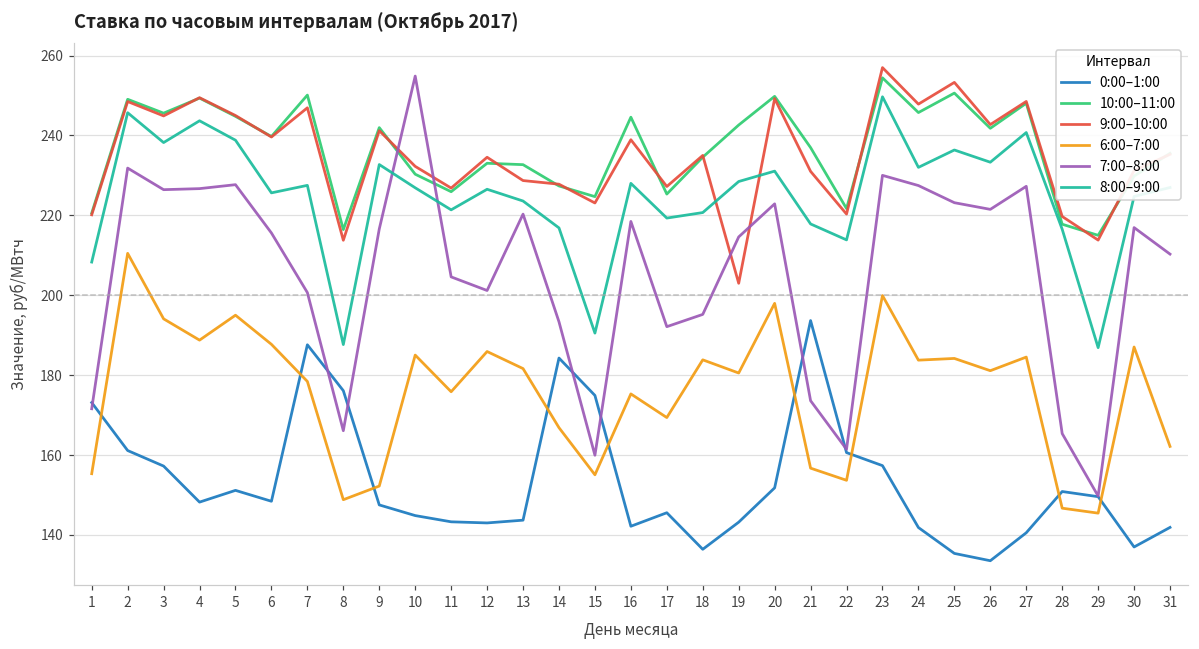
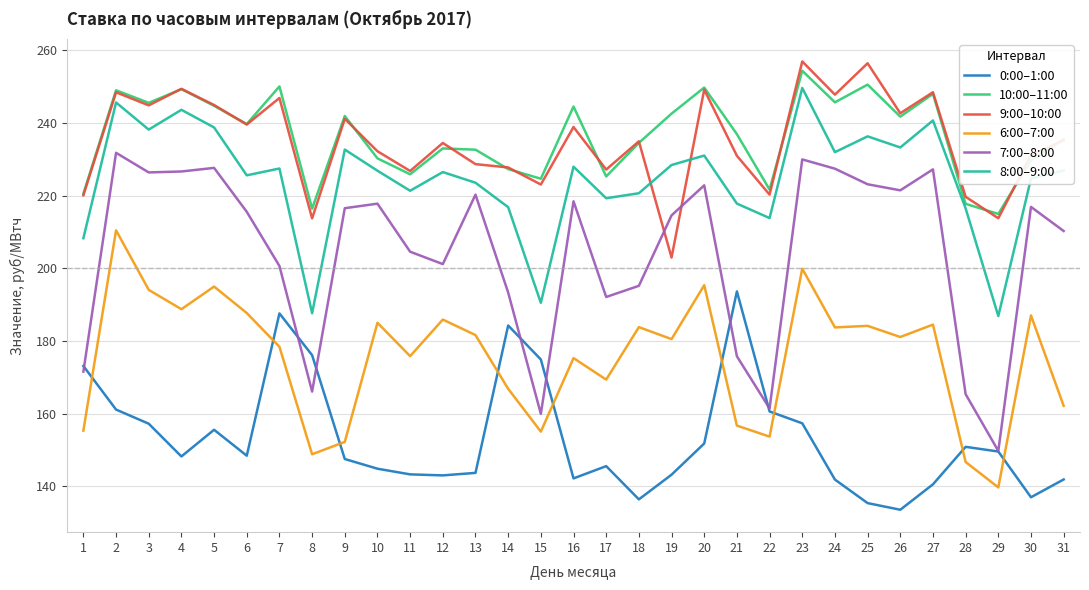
0:00–1:00, 5: 151 -> 156
7:00–8:00, 10: 255 -> 218
6:00–7:00, 20: 198 -> 195
7:00–8:00, 21: 174 -> 176
9:00–10:00, 25: 253 -> 256
6:00–7:00, 29: 145 -> 140
